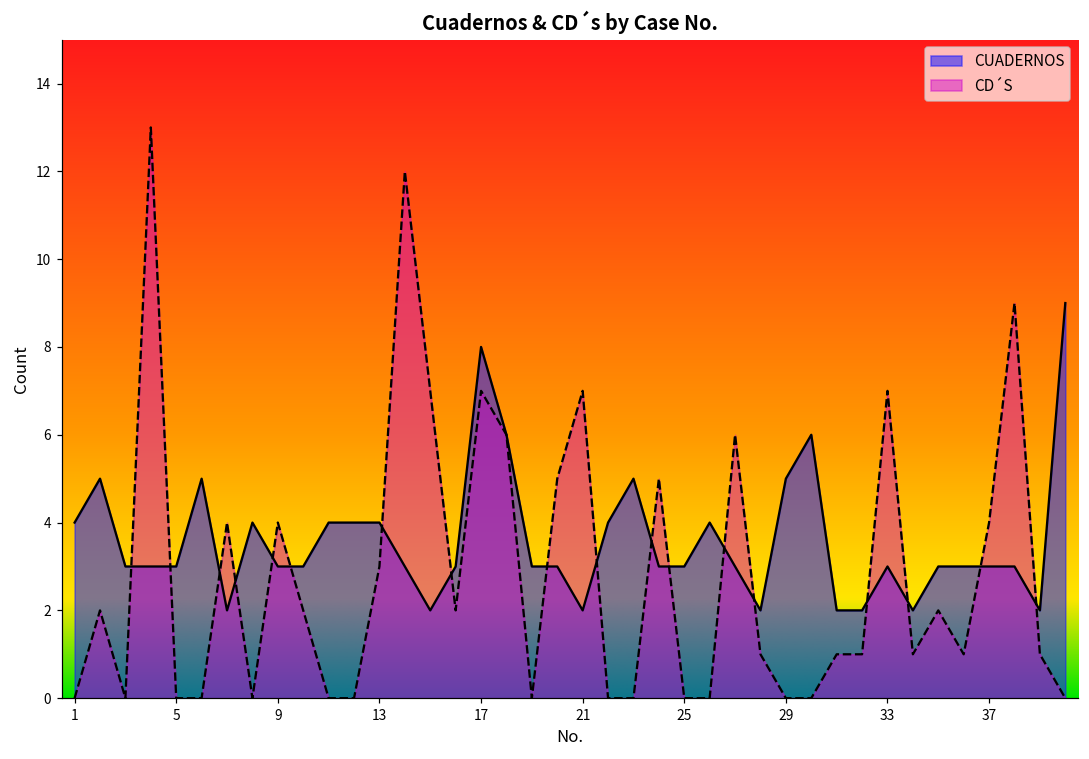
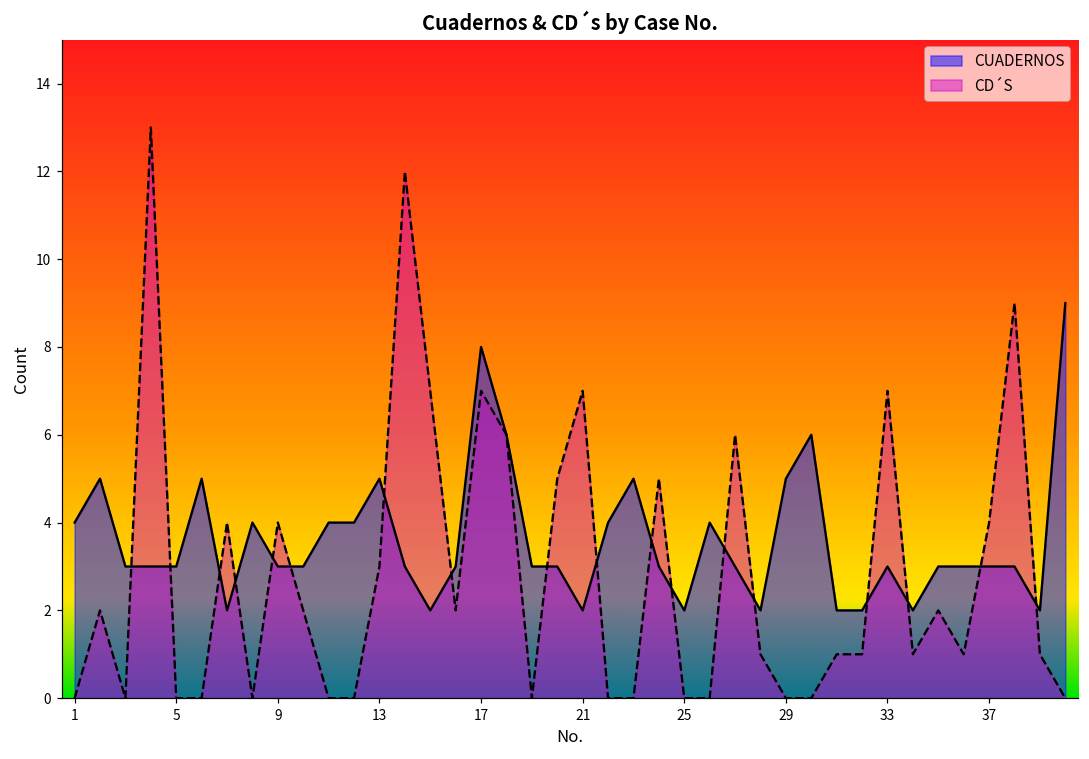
CUADERNOS, 13: 4 -> 5
CUADERNOS, 25: 3 -> 2
